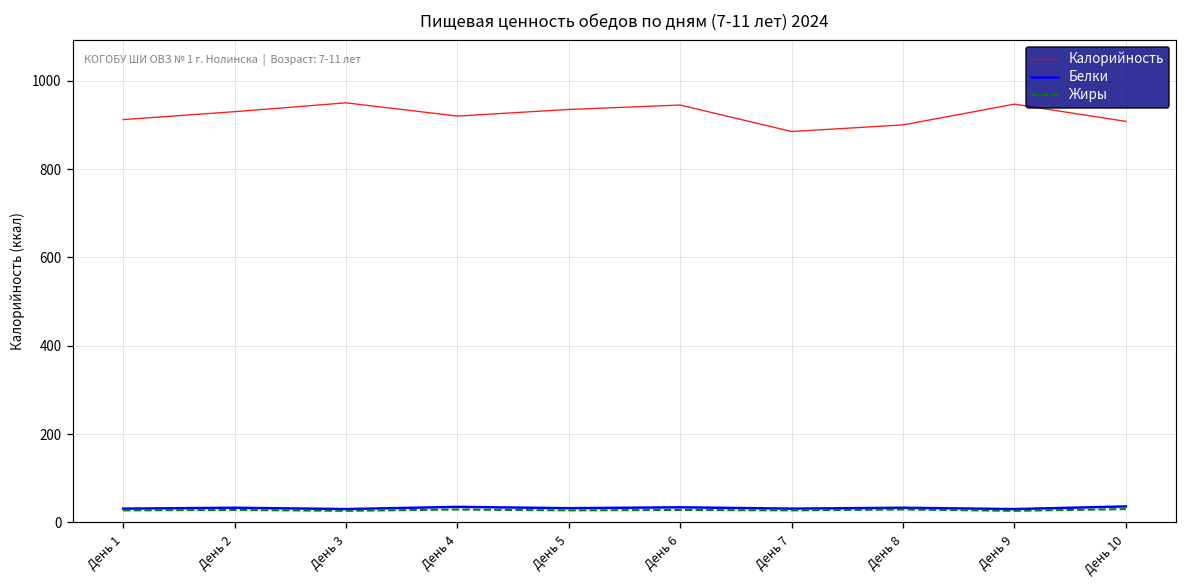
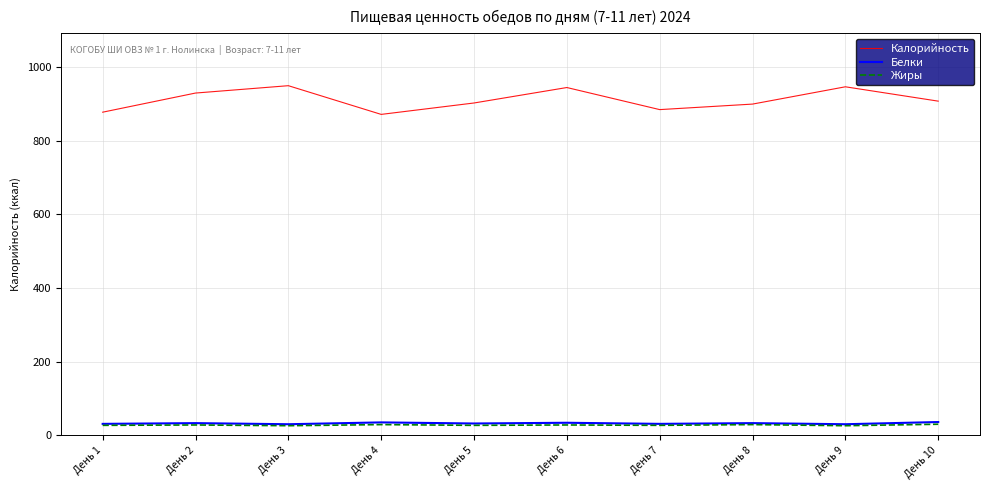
Калорийность, День 1: 910 -> 880
Калорийность, День 4: 920 -> 870
Калорийность, День 5: 940 -> 900
